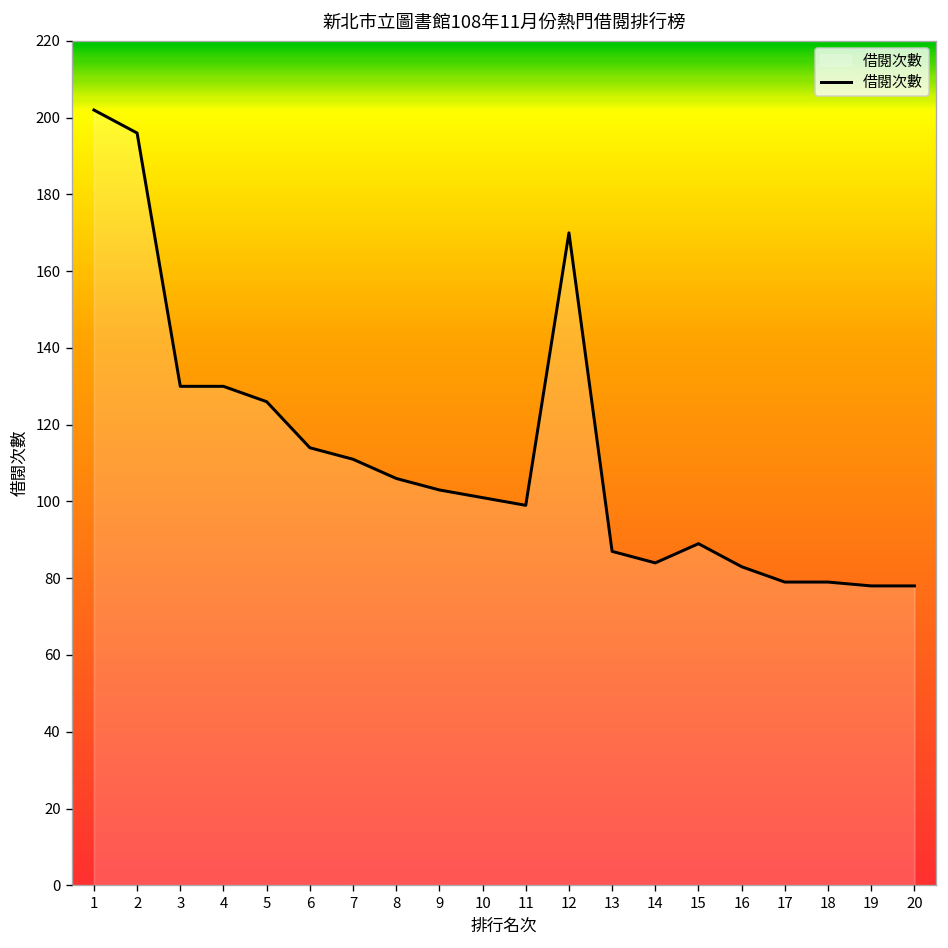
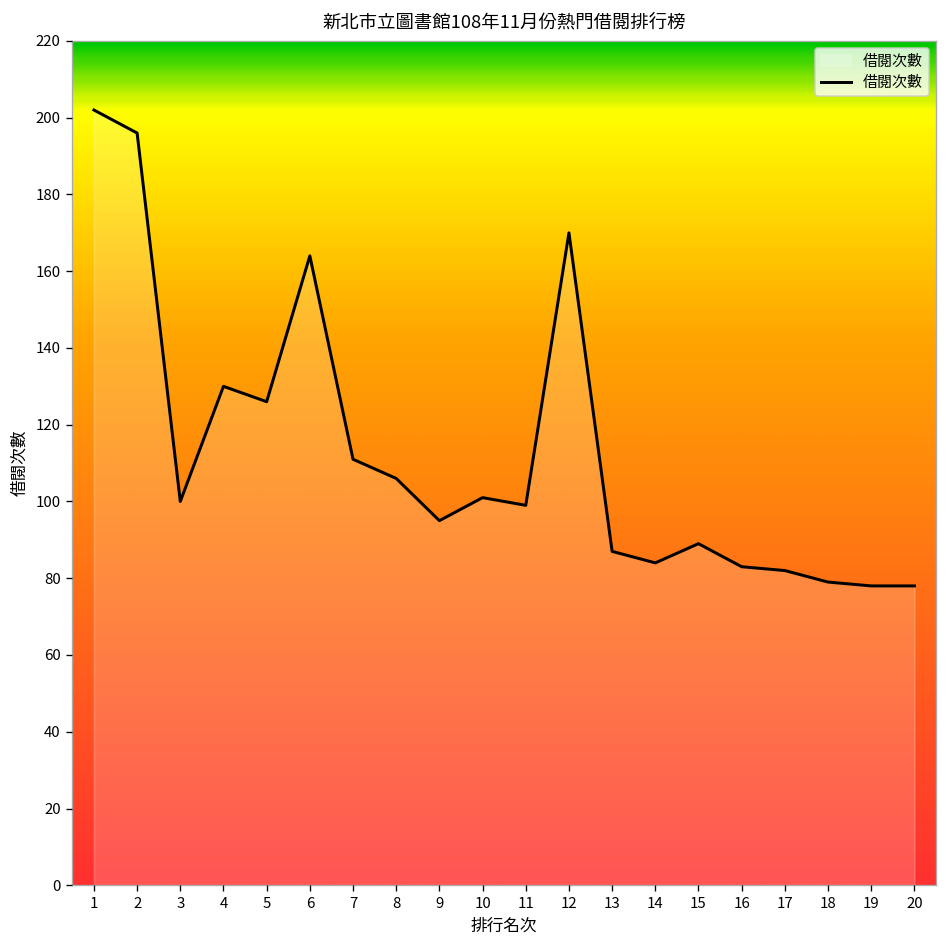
3: 130 -> 100
6: 114 -> 164
9: 103 -> 95
17: 79 -> 82
